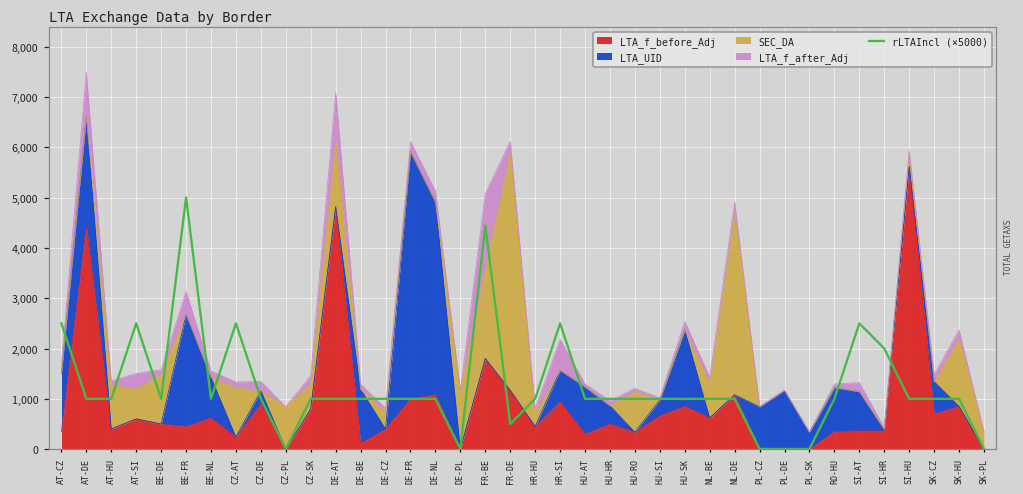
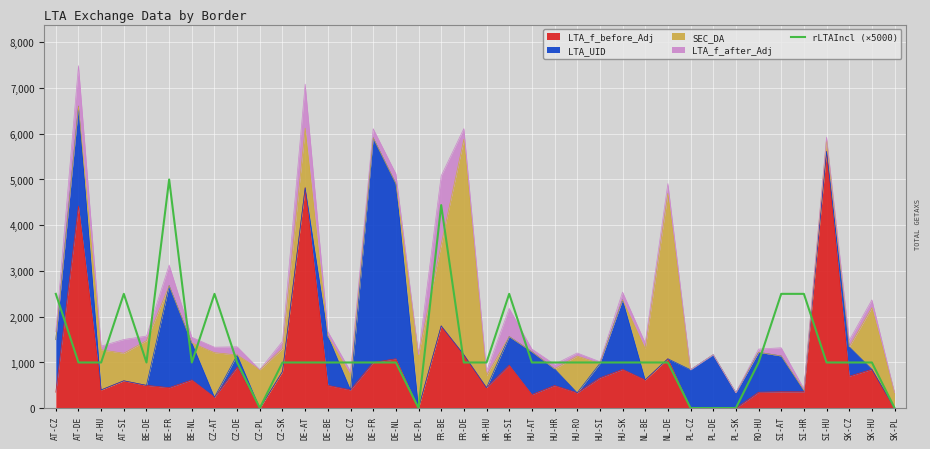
LTA_f_before_Adj, DE-BE: 100 -> 500
rLTAIncl (×5000), FR-DE: 500 -> 1,000
rLTAIncl (×5000), SI-HR: 2,000 -> 2,500
